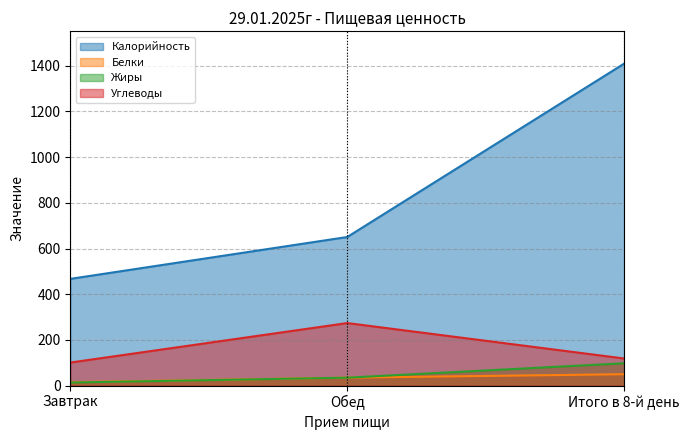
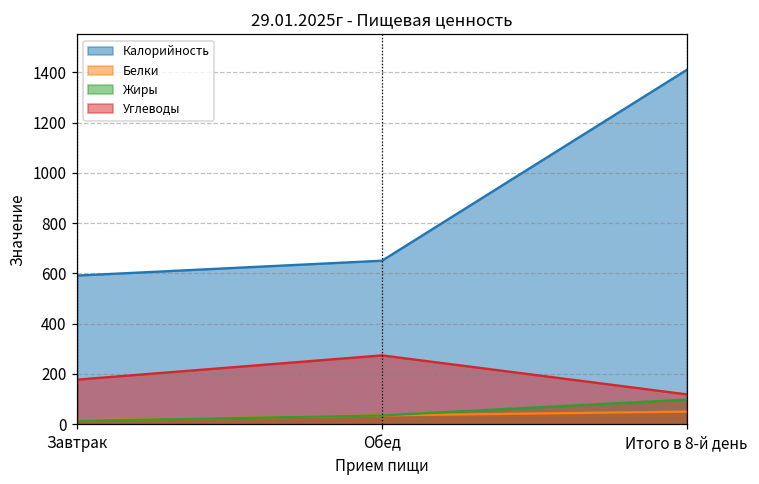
Калорийность, Завтрак: 470 -> 590
Углеводы, Завтрак: 100 -> 180
